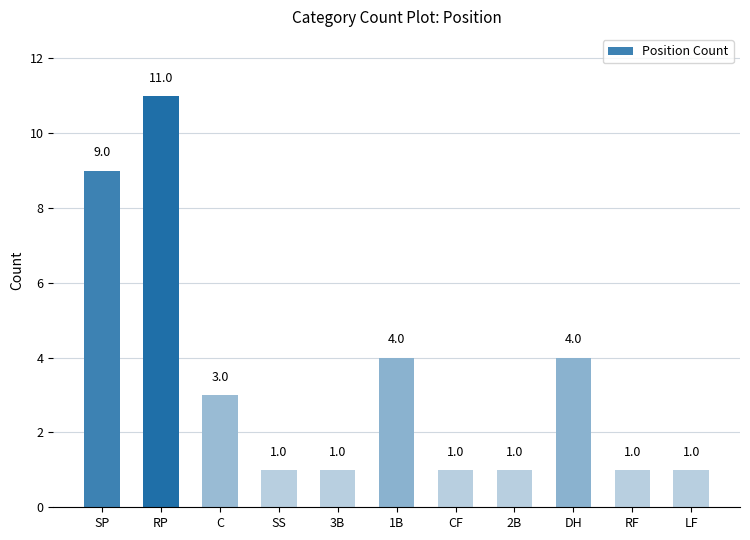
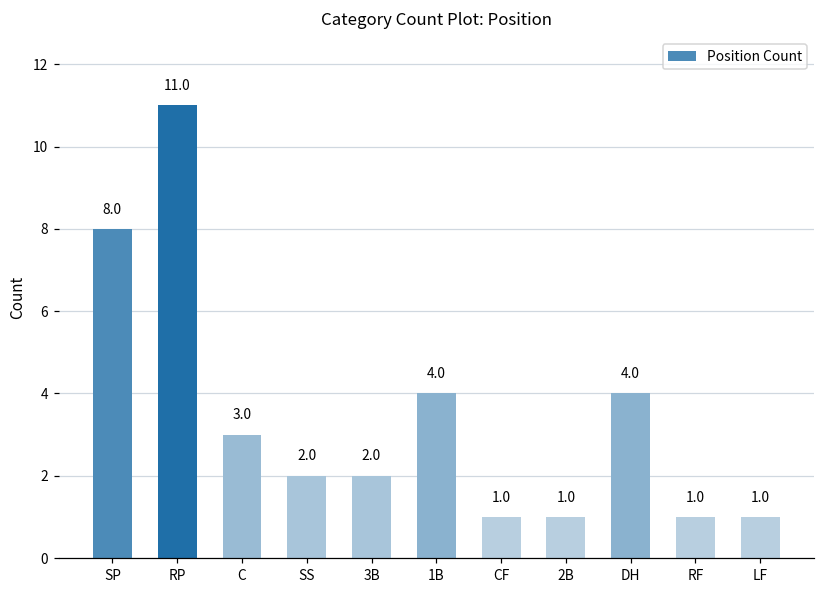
SP: 9.0 -> 8.0
SS: 1.0 -> 2.0
3B: 1.0 -> 2.0
